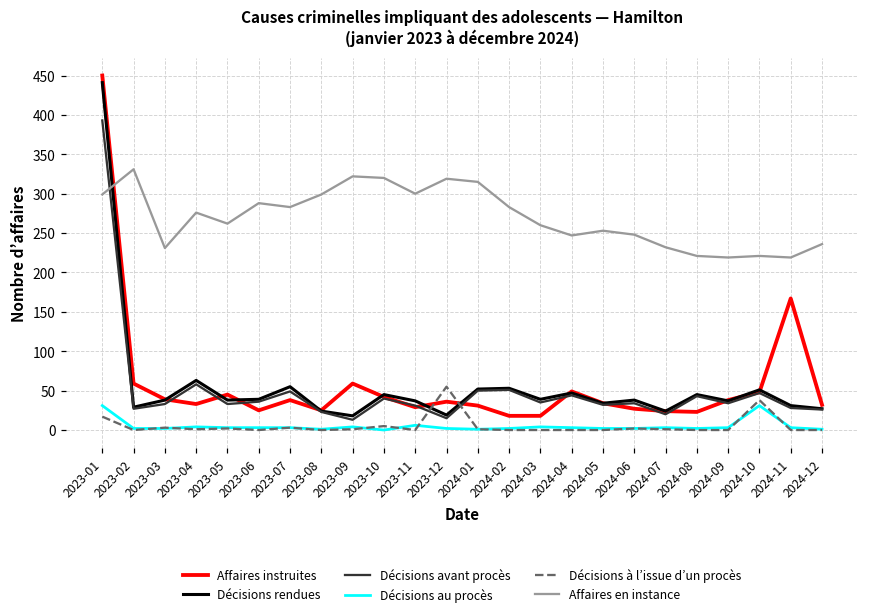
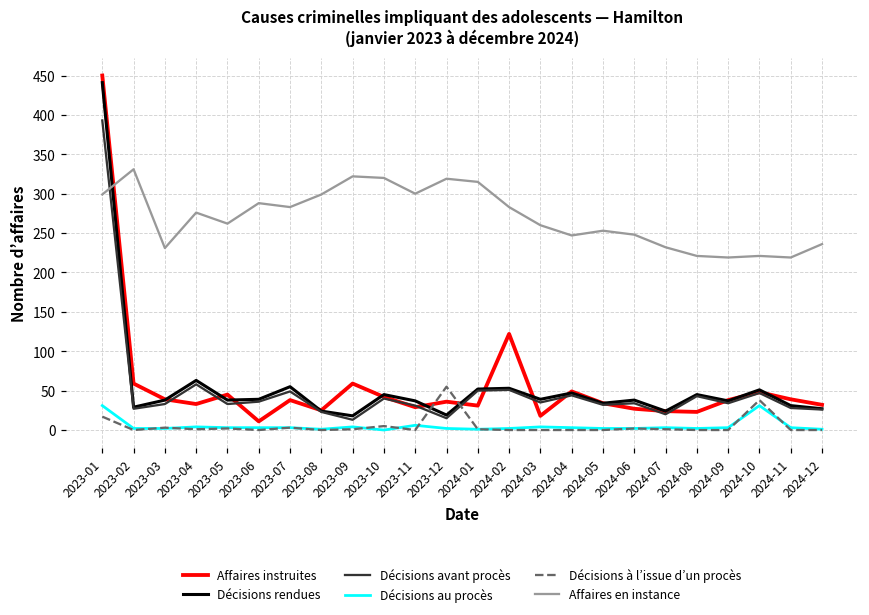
Affaires instruites, 2023-06: 30 -> 10
Affaires instruites, 2024-02: 20 -> 120
Affaires instruites, 2024-11: 170 -> 40
